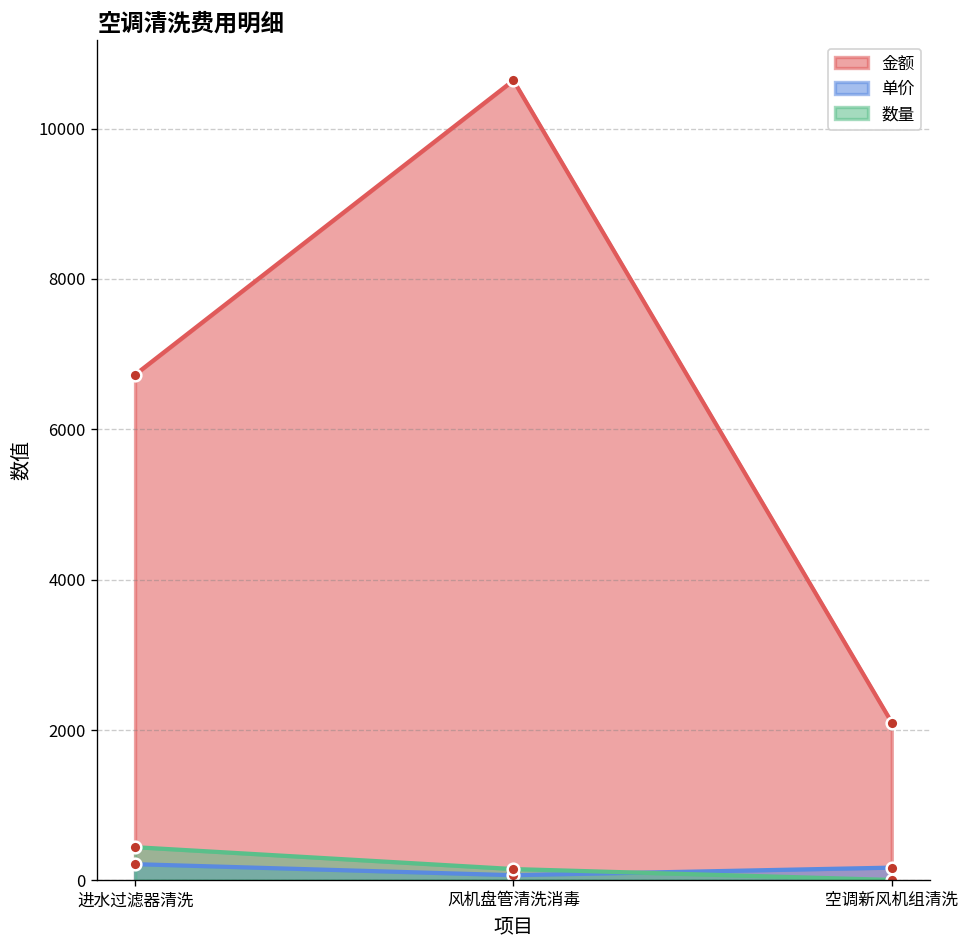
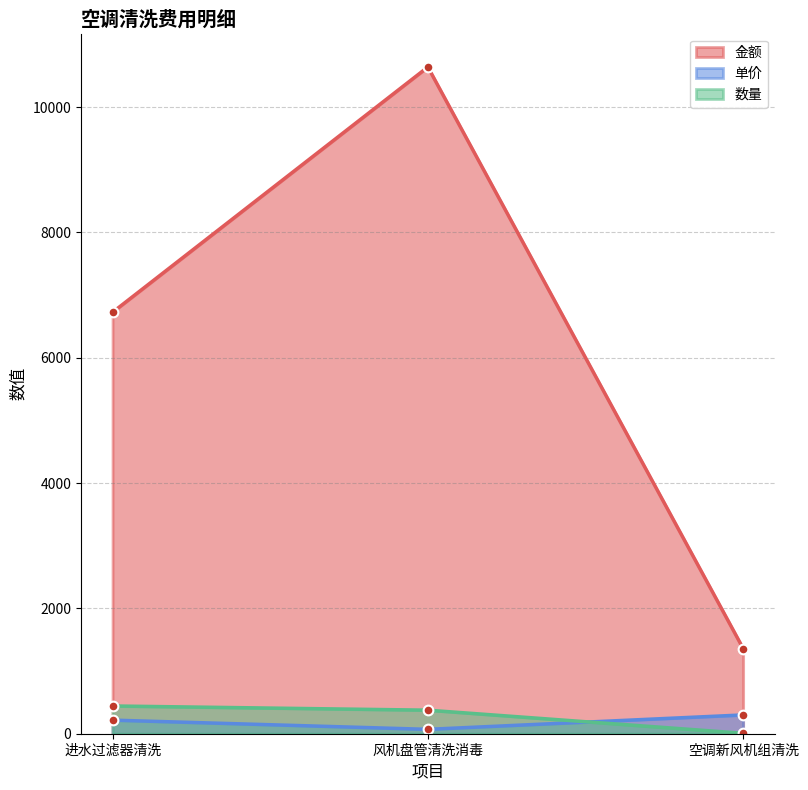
数量, 风机盘管清洗消毒: 200 -> 400
金额, 空调新风机组清洗: 2100 -> 1400
单价, 空调新风机组清洗: 200 -> 300
